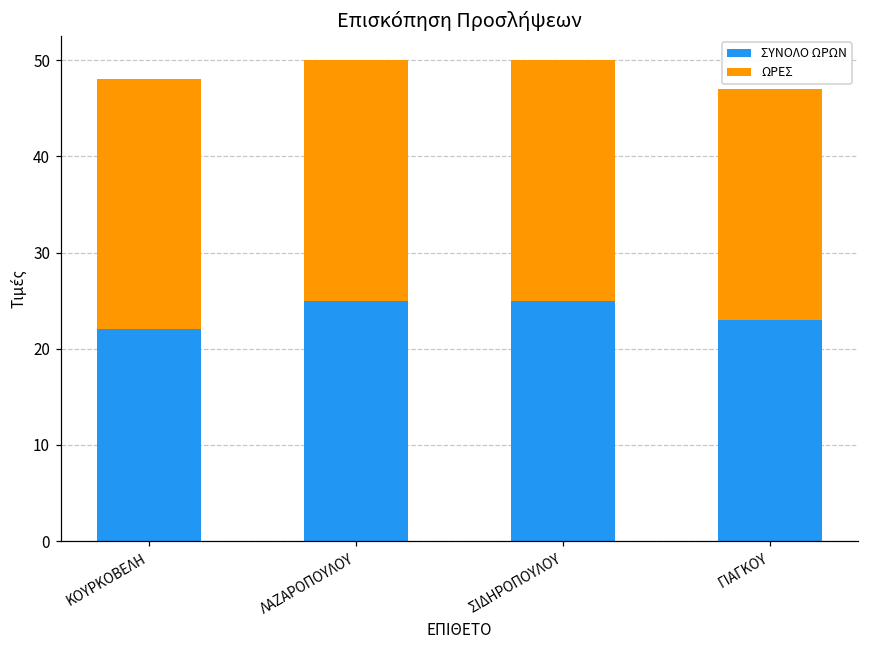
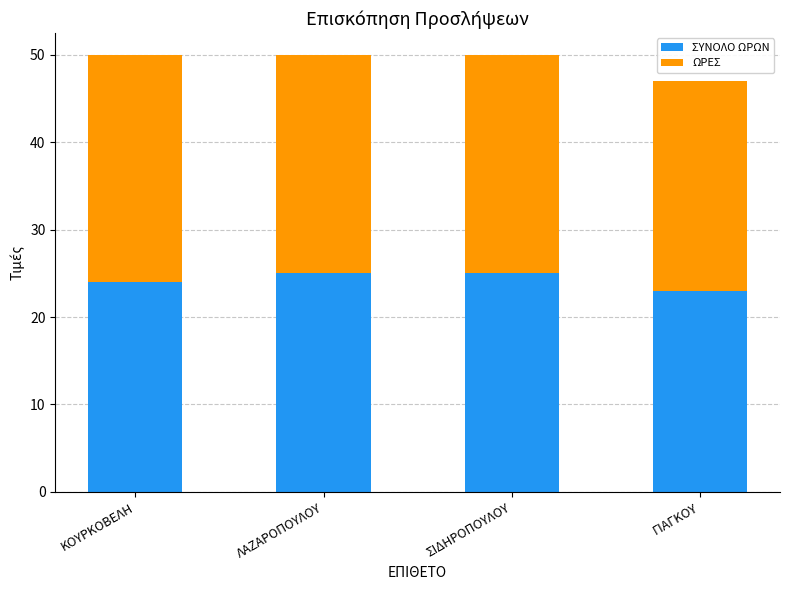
ΣΥΝΟΛΟ ΩΡΩΝ, ΚΟΥΡΚΟΒΕΛΗ: 22 -> 24
